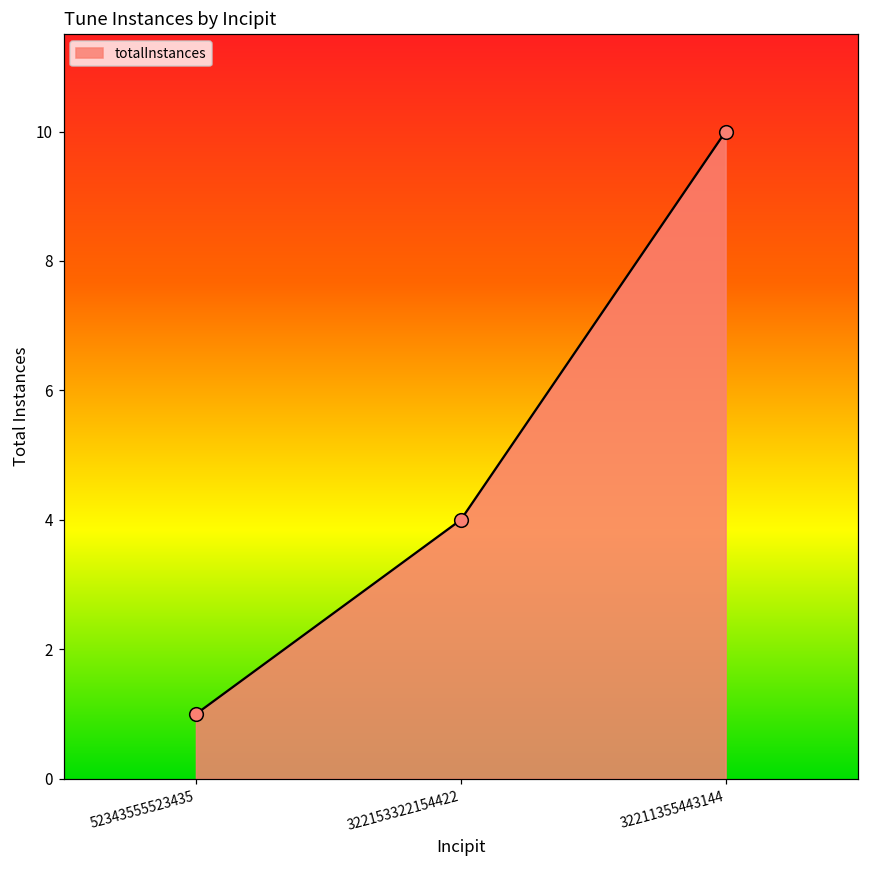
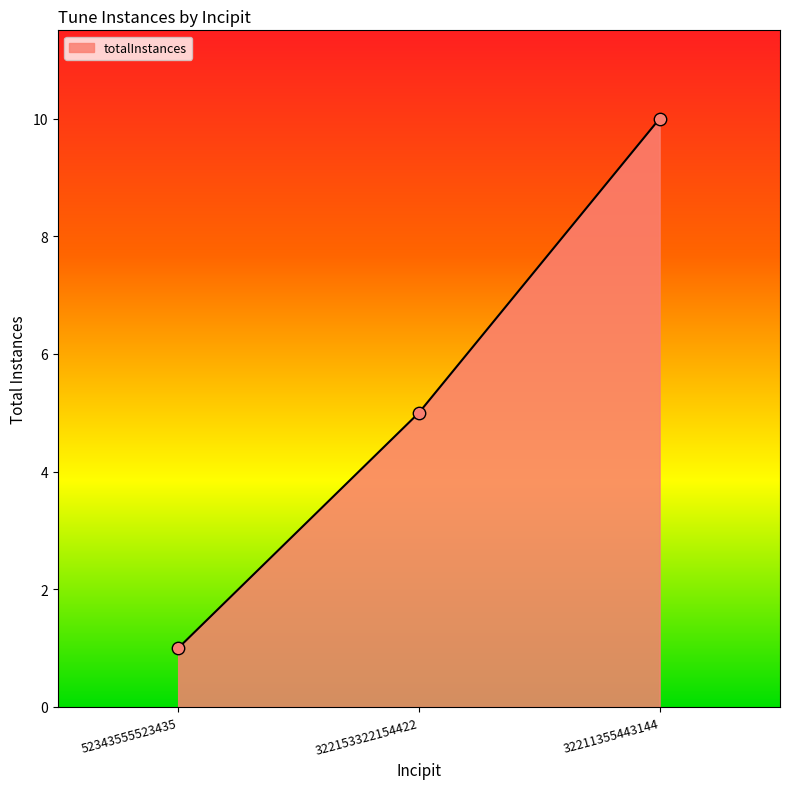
322153322154422: 4 -> 5
